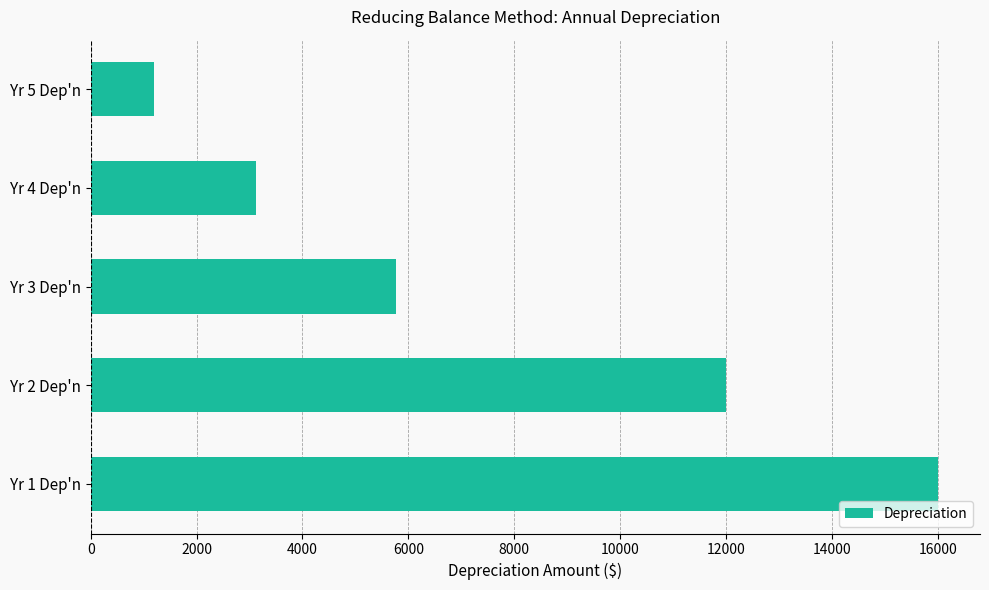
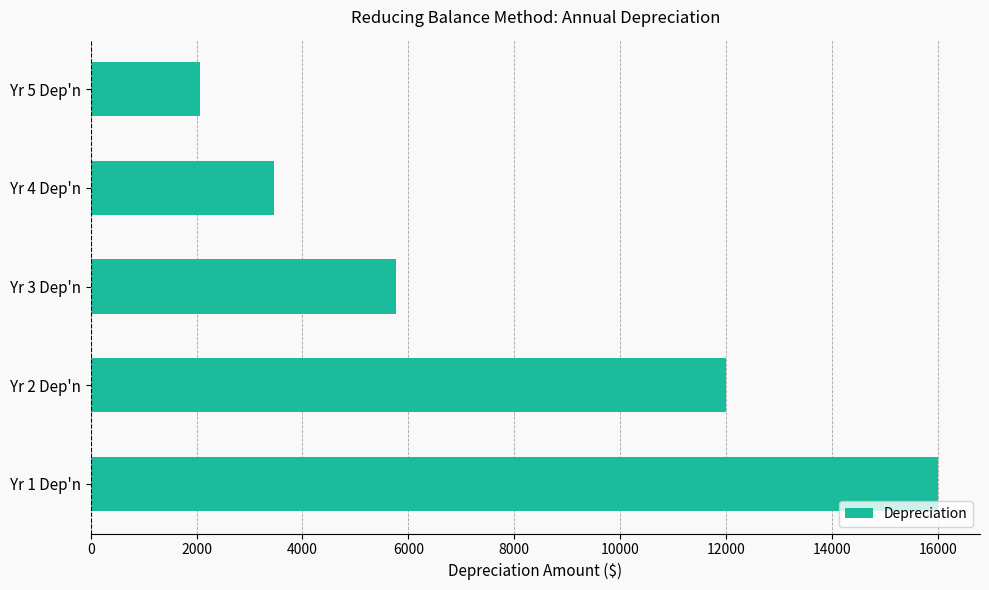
Yr 5 Dep'n: 1200 -> 2100
Yr 4 Dep'n: 3100 -> 3500
